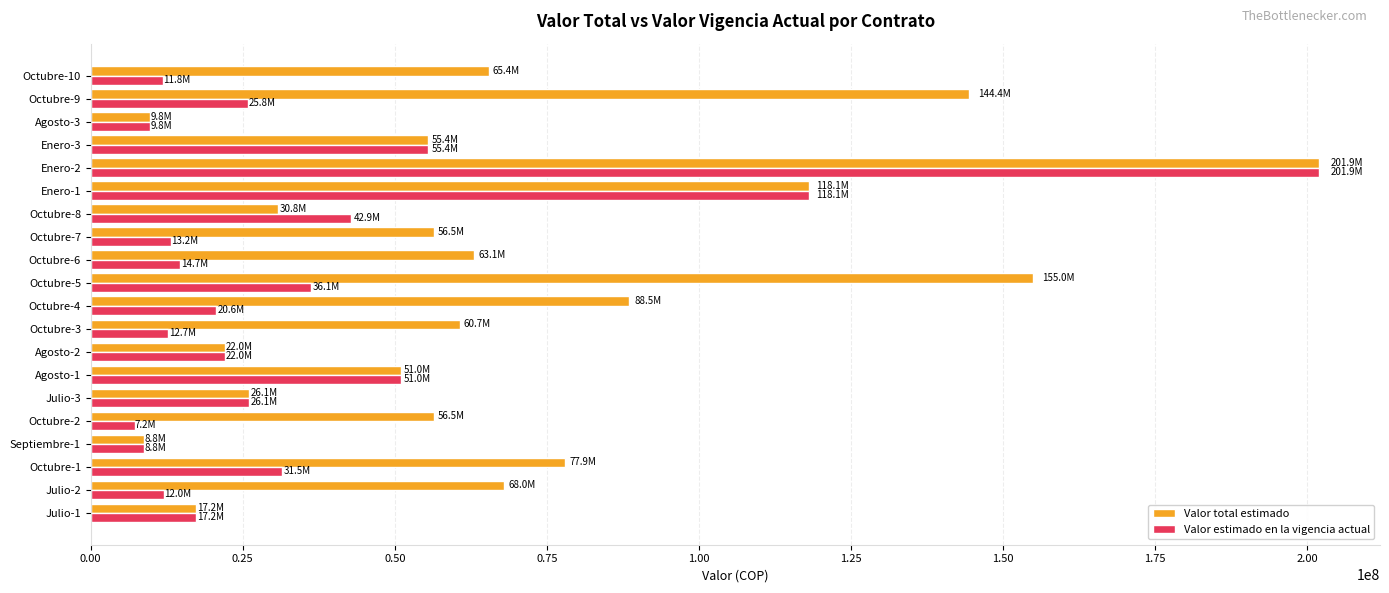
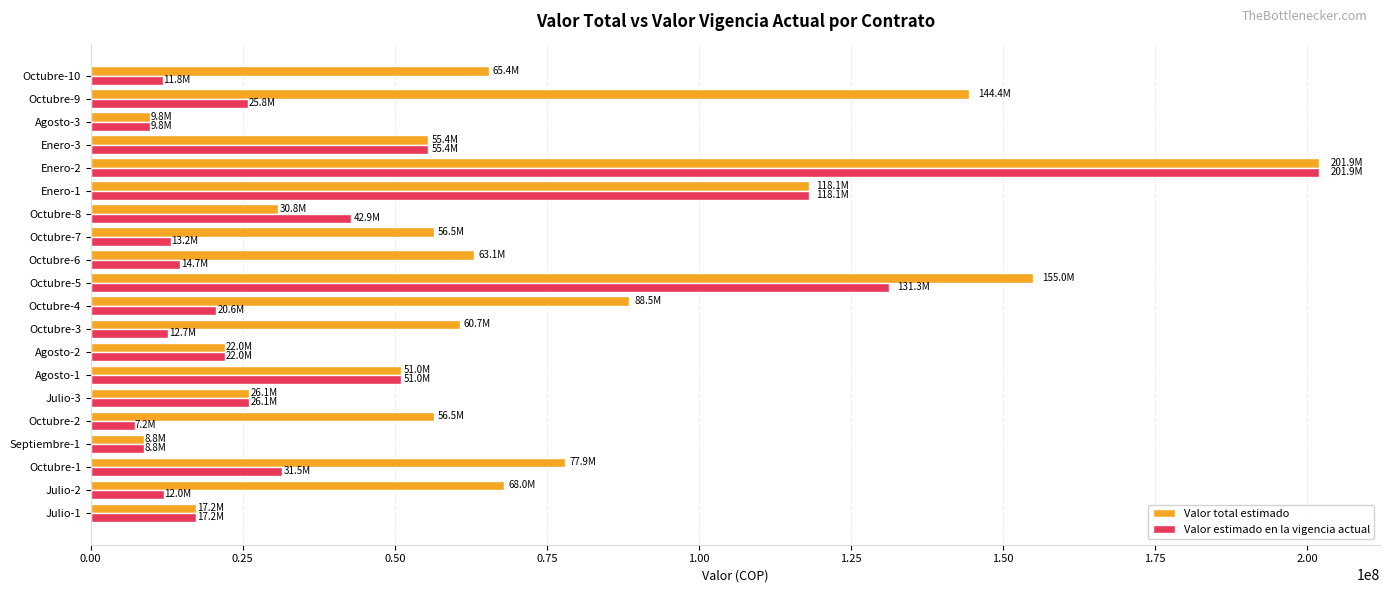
Valor estimado en la vigencia actual, Octubre-5: 36.1M -> 131.3M
